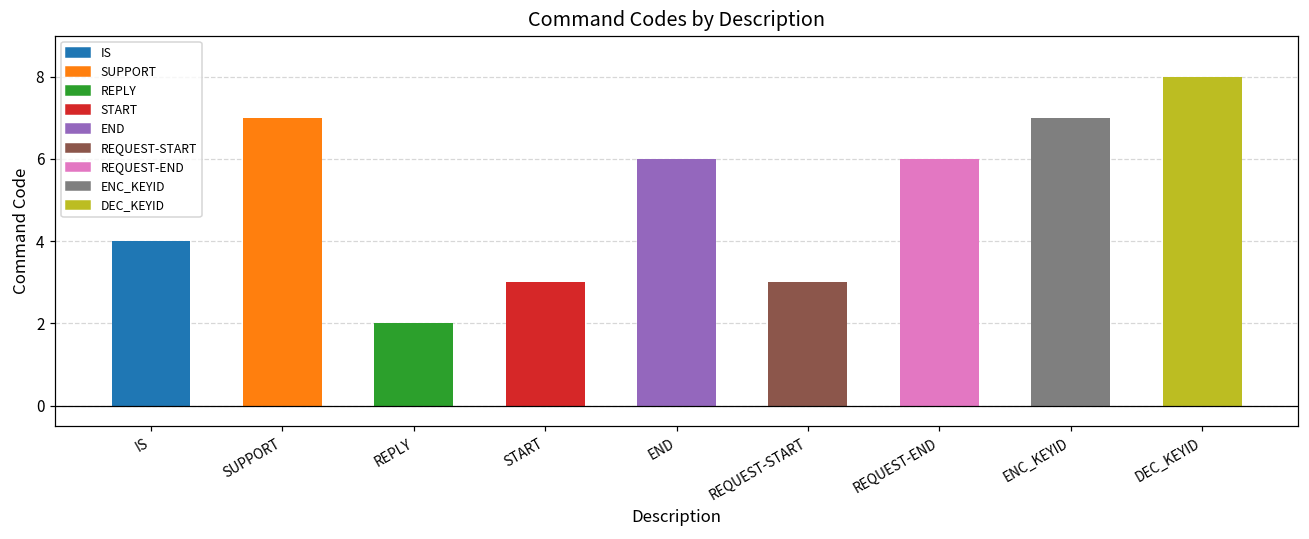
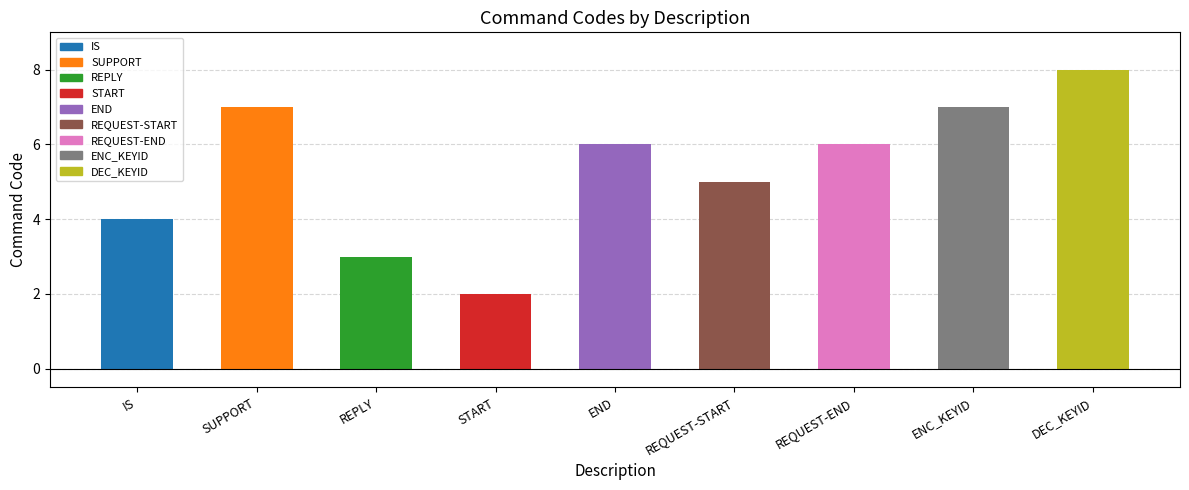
REPLY: 2 -> 3
START: 3 -> 2
REQUEST-START: 3 -> 5
